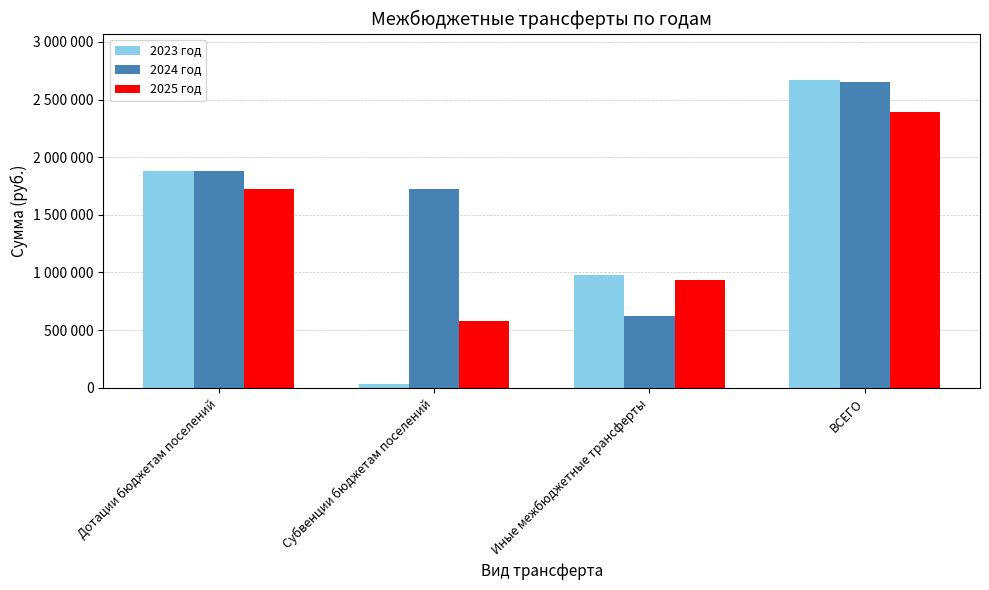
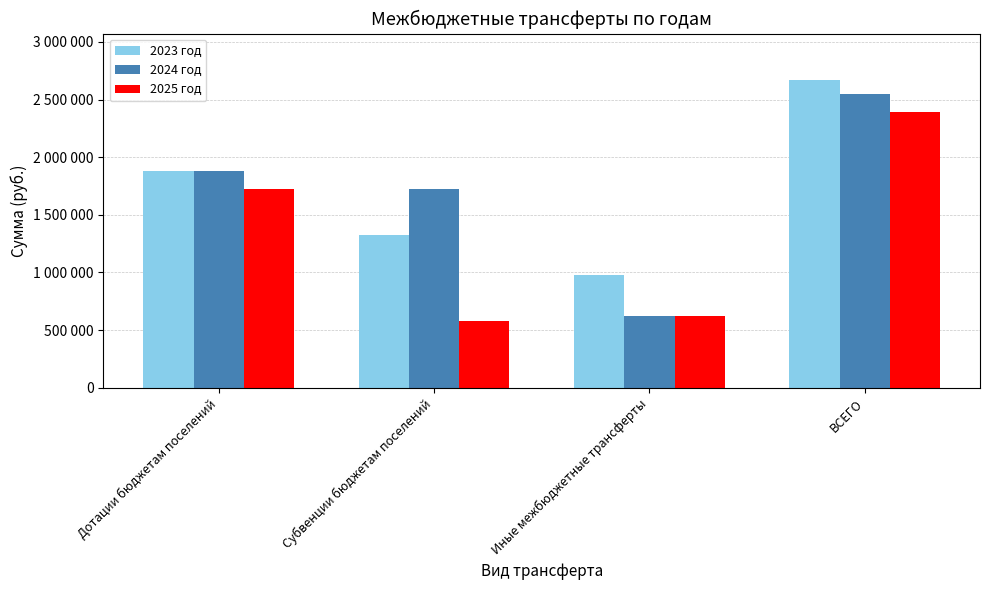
2023 год, Субвенции бюджетам поселений: 40000 -> 1330000
2025 год, Иные межбюджетные трансферты: 930000 -> 620000
2024 год, ВСЕГО: 2650000 -> 2550000
